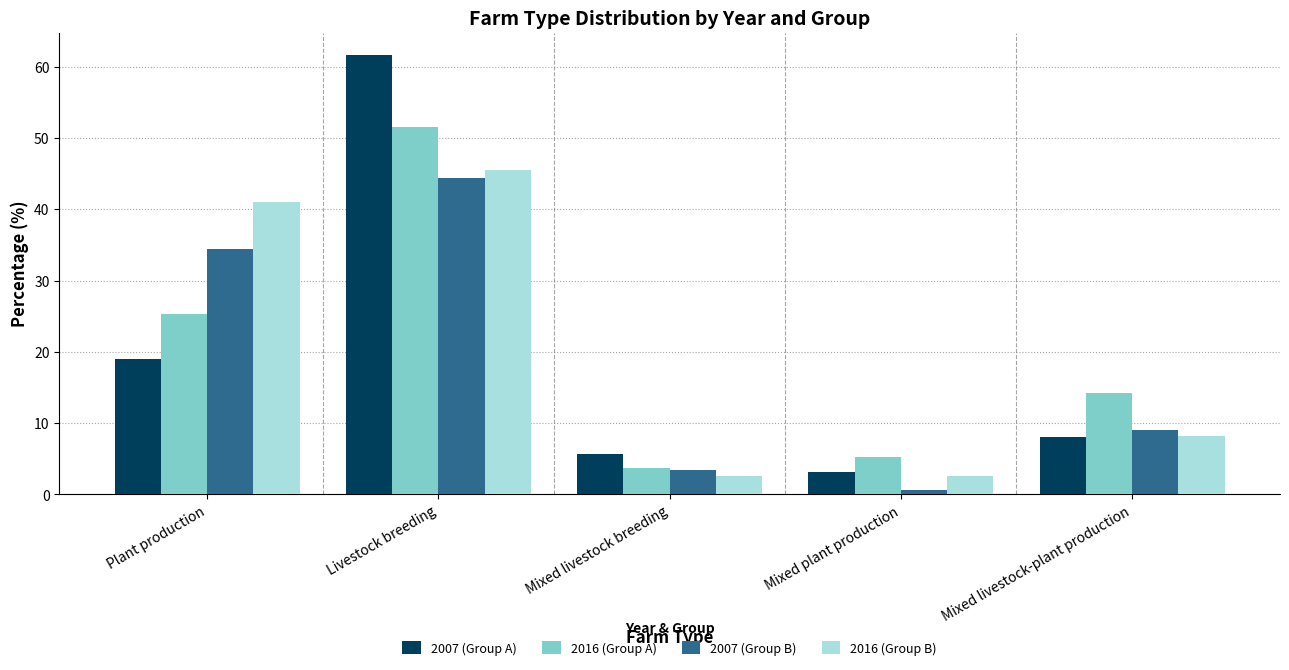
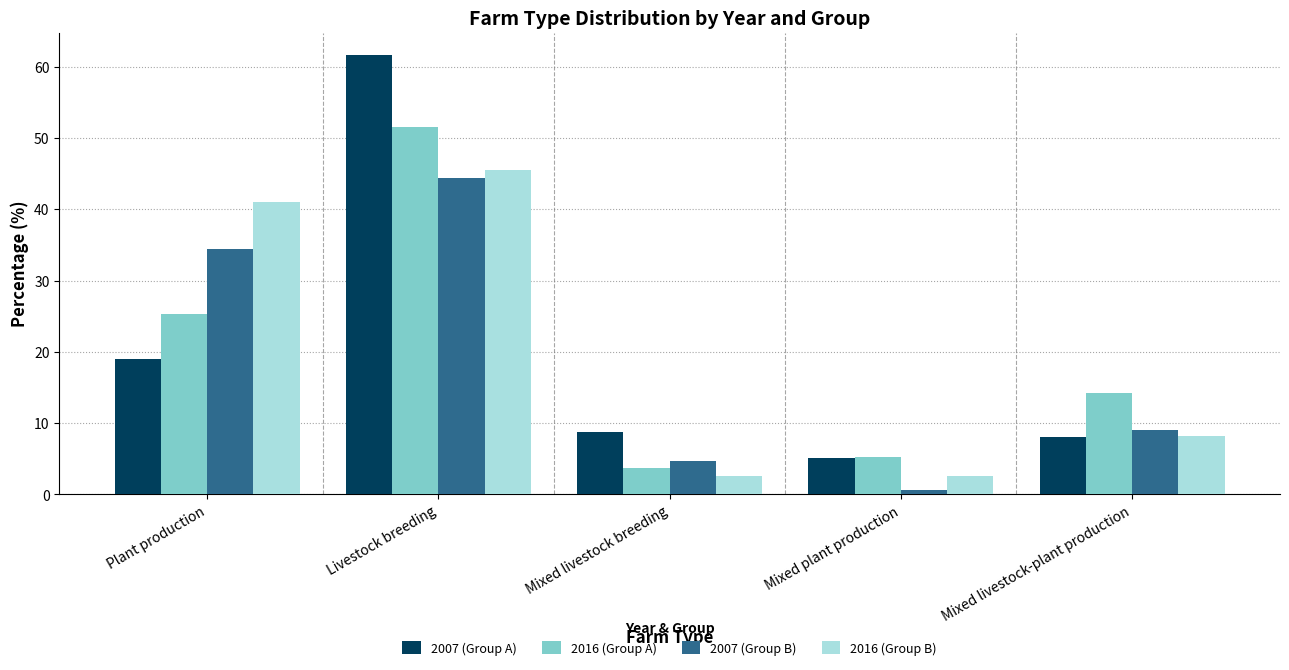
2007 (Group A), Mixed livestock breeding: 6 -> 9
2007 (Group B), Mixed livestock breeding: 3 -> 5
2007 (Group A), Mixed plant production: 3 -> 5
